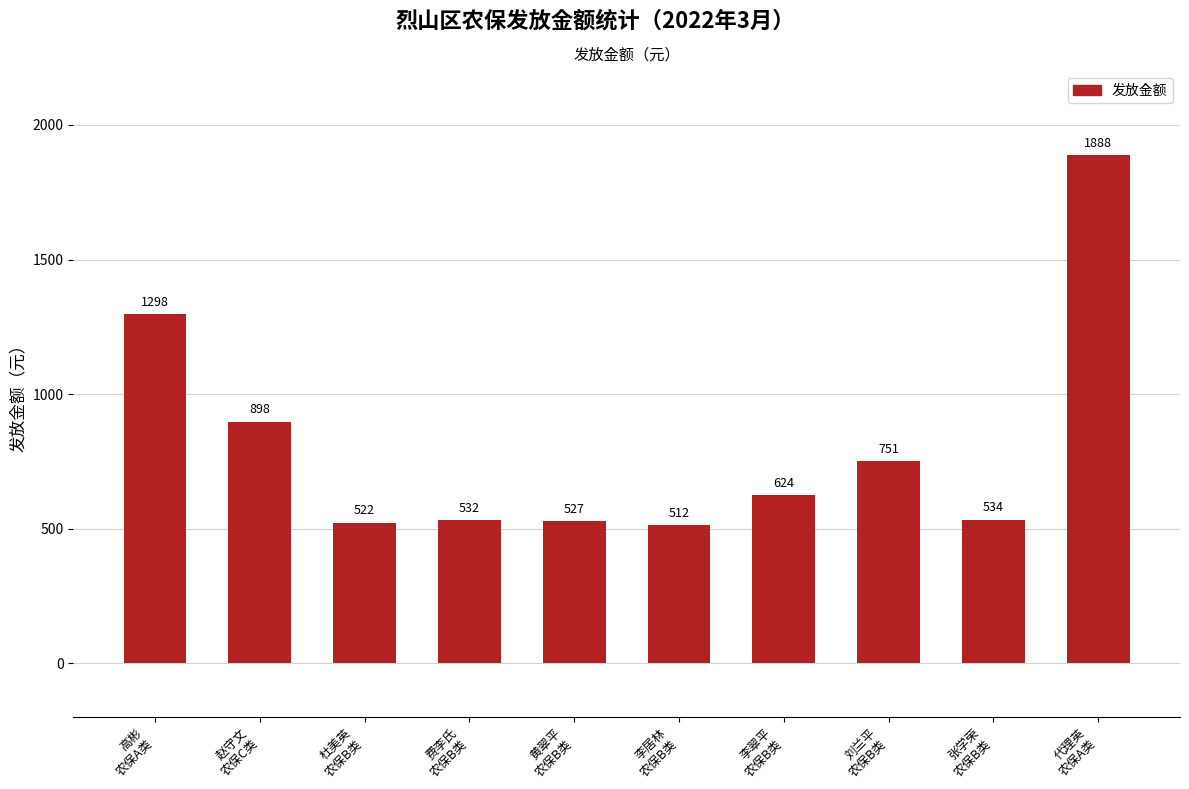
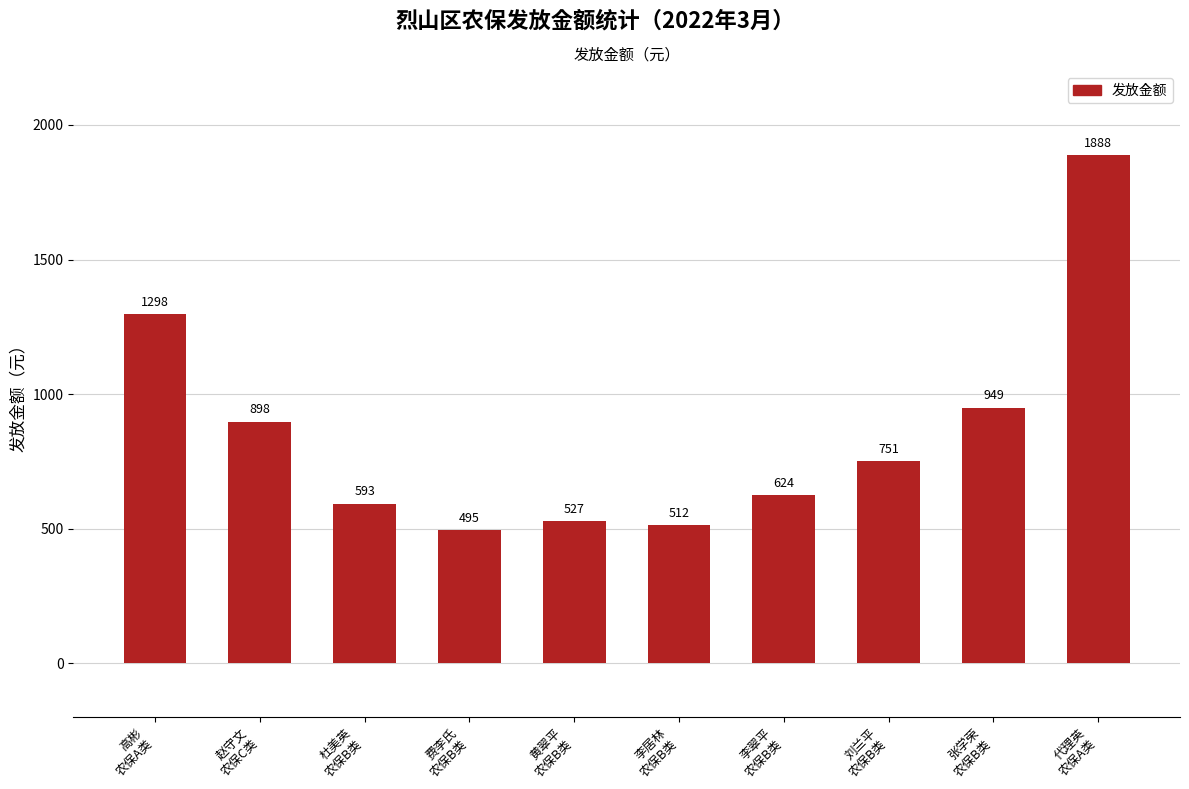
杜美英 农保B类: 522 -> 593
费李氏 农保B类: 532 -> 495
张学荣 农保B类: 534 -> 949
